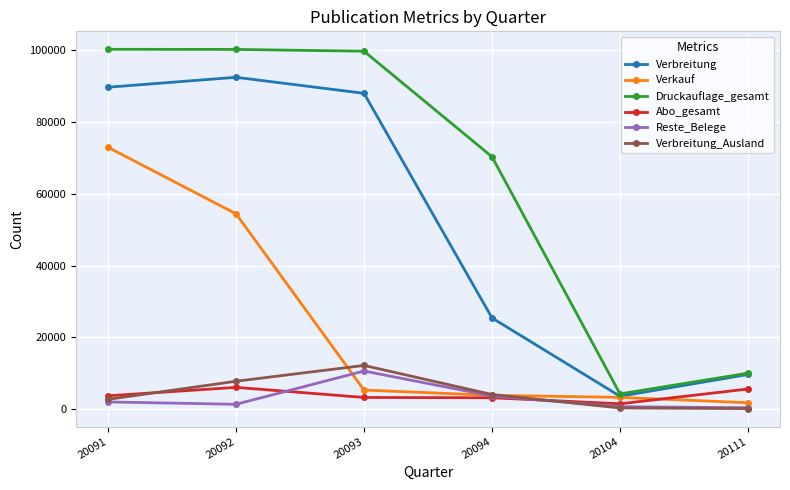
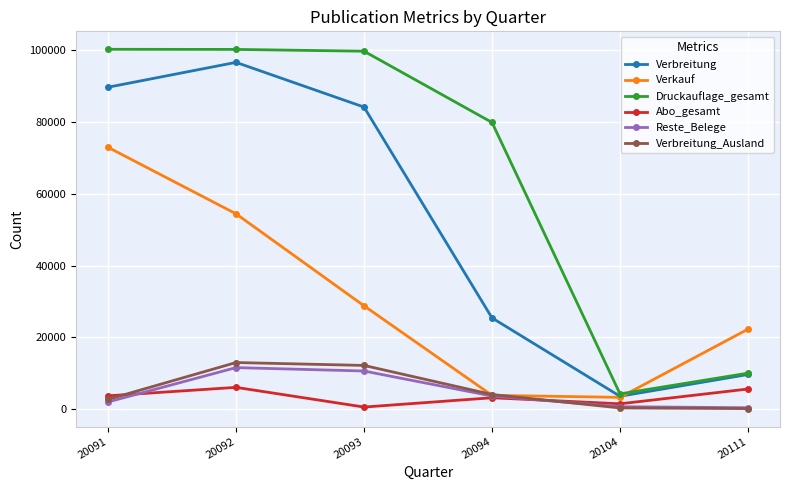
Verbreitung, 20092: 93000 -> 97000
Reste_Belege, 20092: 1000 -> 12000
Verbreitung_Ausland, 20092: 8000 -> 13000
Verbreitung, 20093: 88000 -> 84000
Verkauf, 20093: 5000 -> 29000
Abo_gesamt, 20093: 3000 -> 1000
Druckauflage_gesamt, 20094: 70000 -> 80000
Verkauf, 20111: 2000 -> 22000
